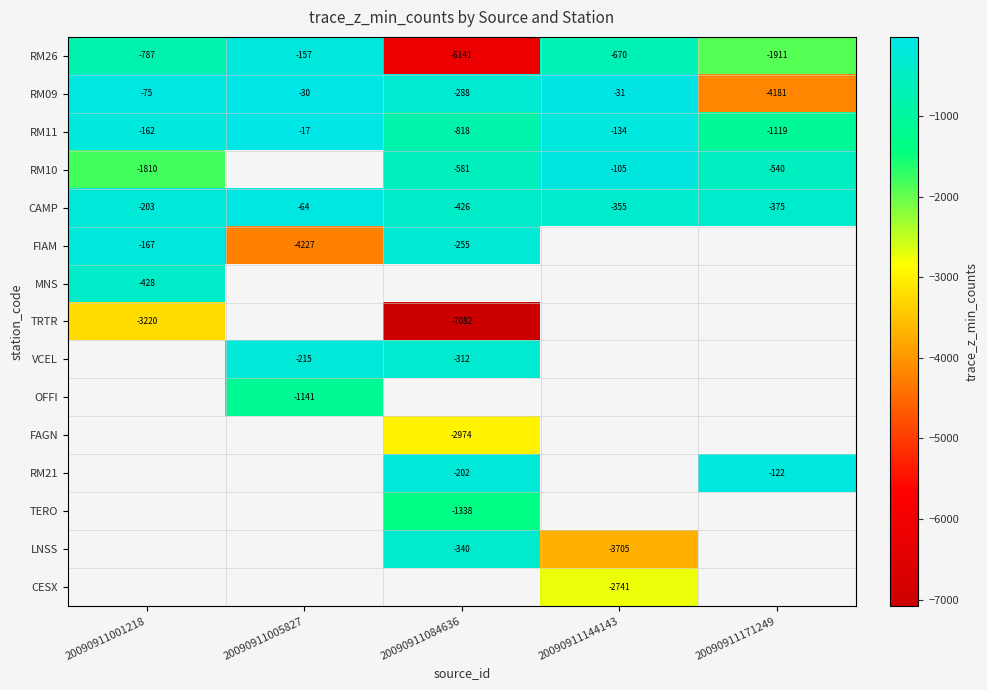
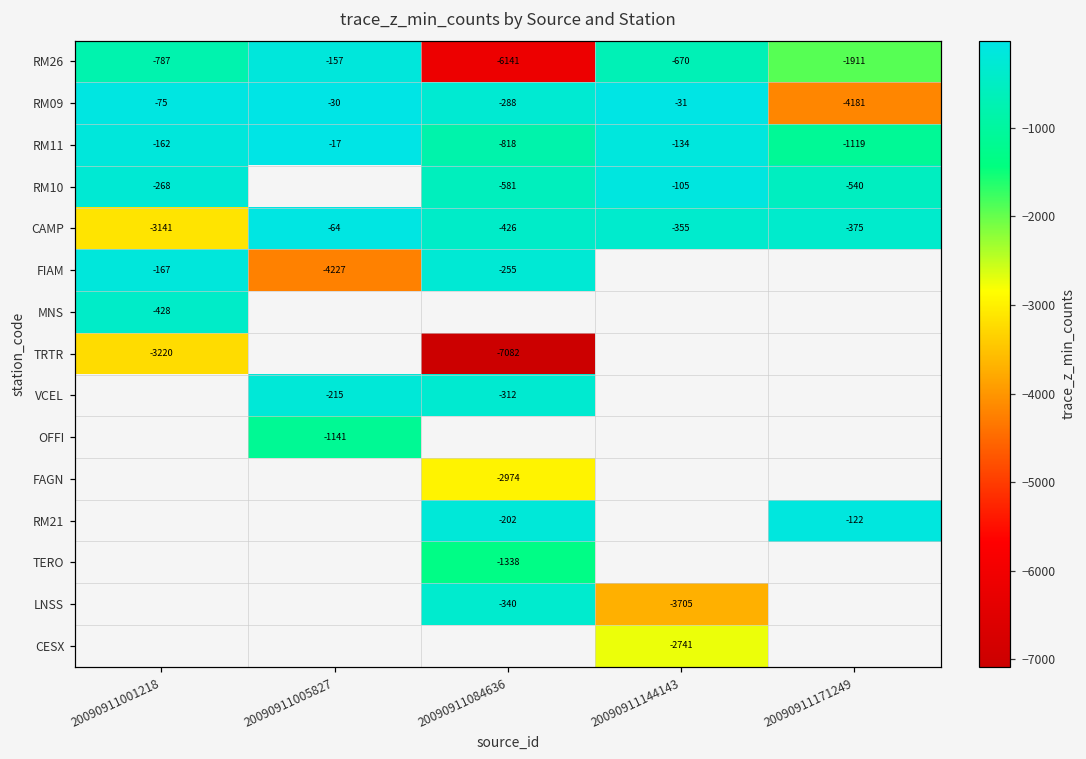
RM10, 20090911001218: -1810 -> -268
CAMP, 20090911001218: -203 -> -3141
